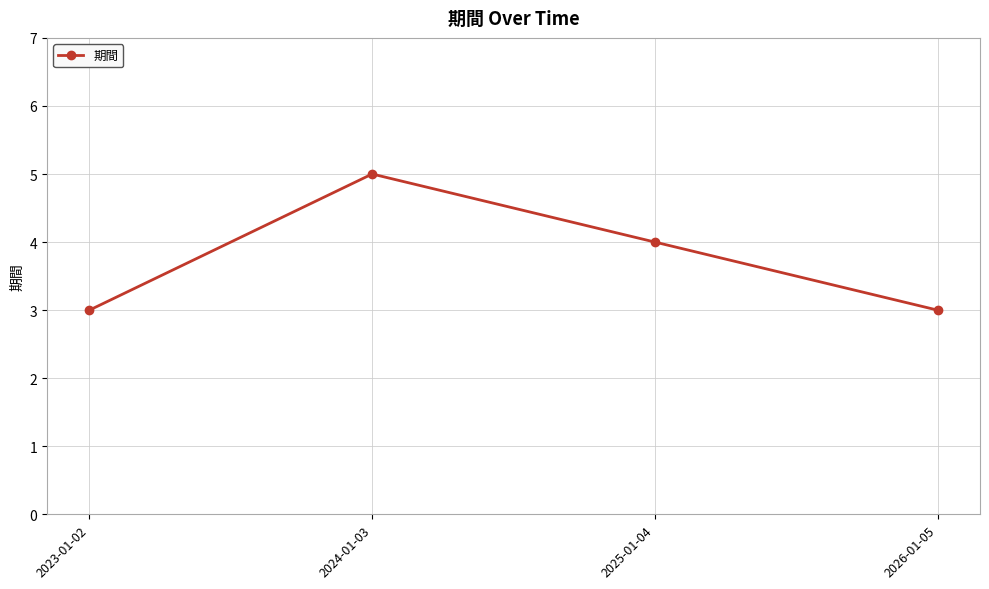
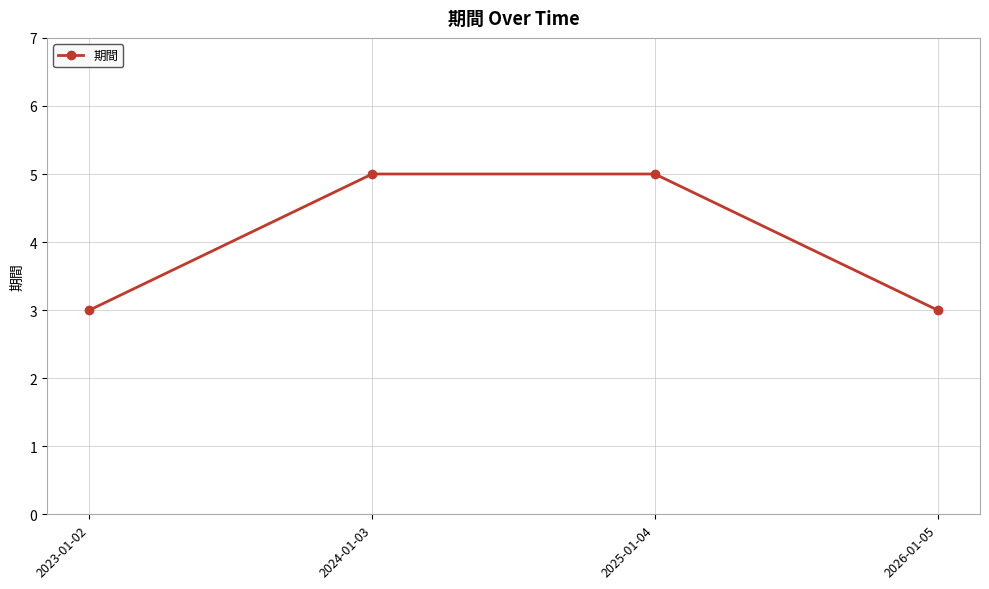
2025-01-04: 4 -> 5
